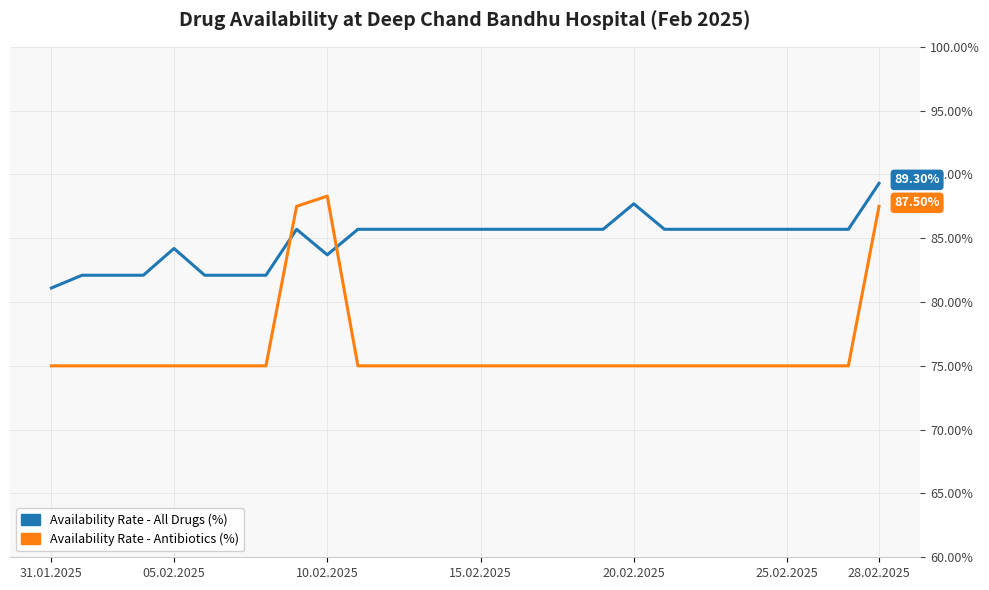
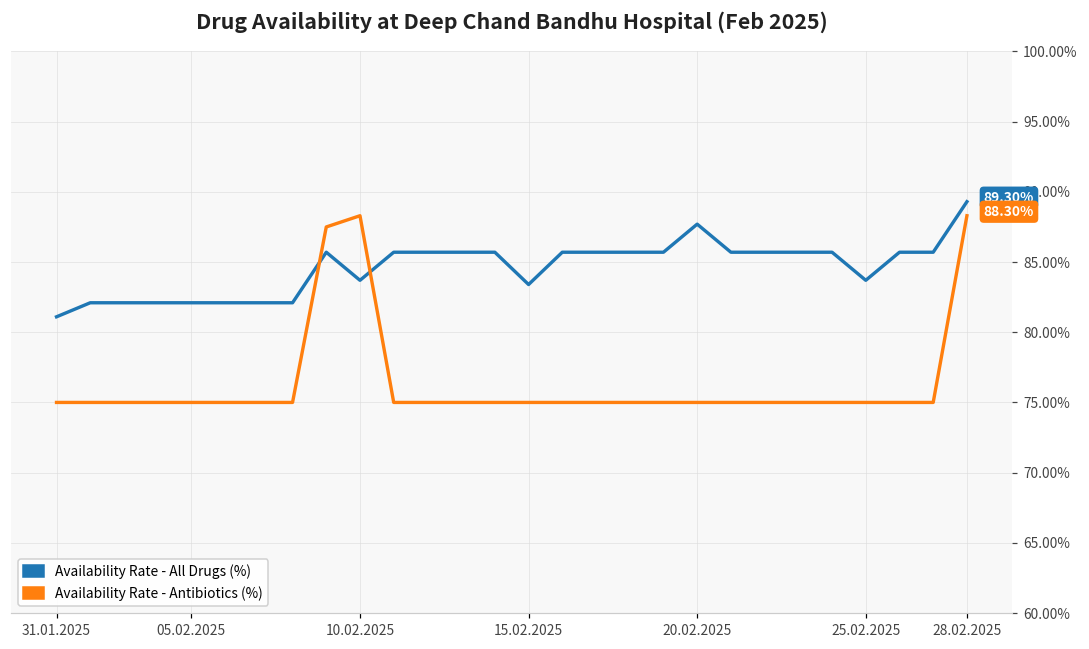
Availability Rate - All Drugs (%), 05.02.2025: 84.2% -> 82.1%
Availability Rate - All Drugs (%), 15.02.2025: 85.7% -> 83.4%
Availability Rate - All Drugs (%), 25.02.2025: 85.7% -> 83.7%
Availability Rate - Antibiotics (%), 28.02.2025: 87.50% -> 88.30%
